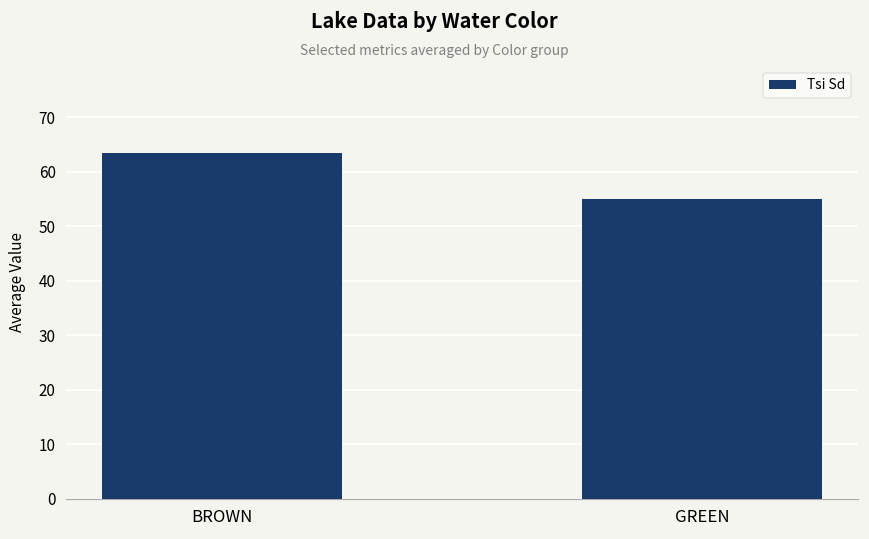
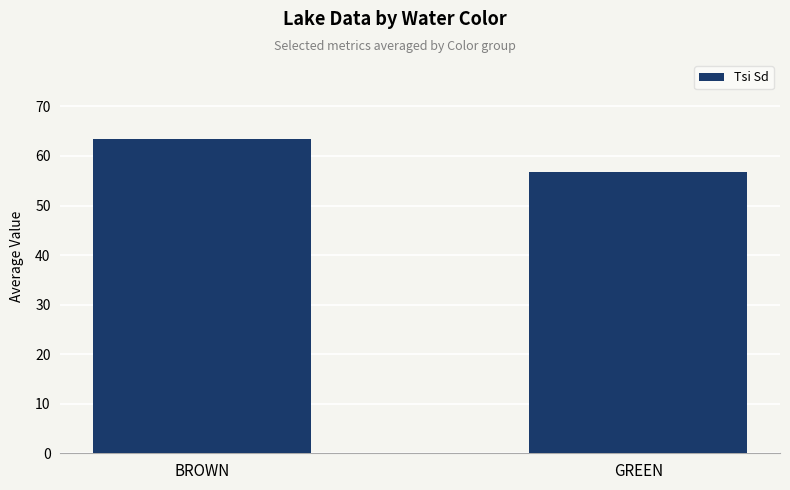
GREEN: 55 -> 57
